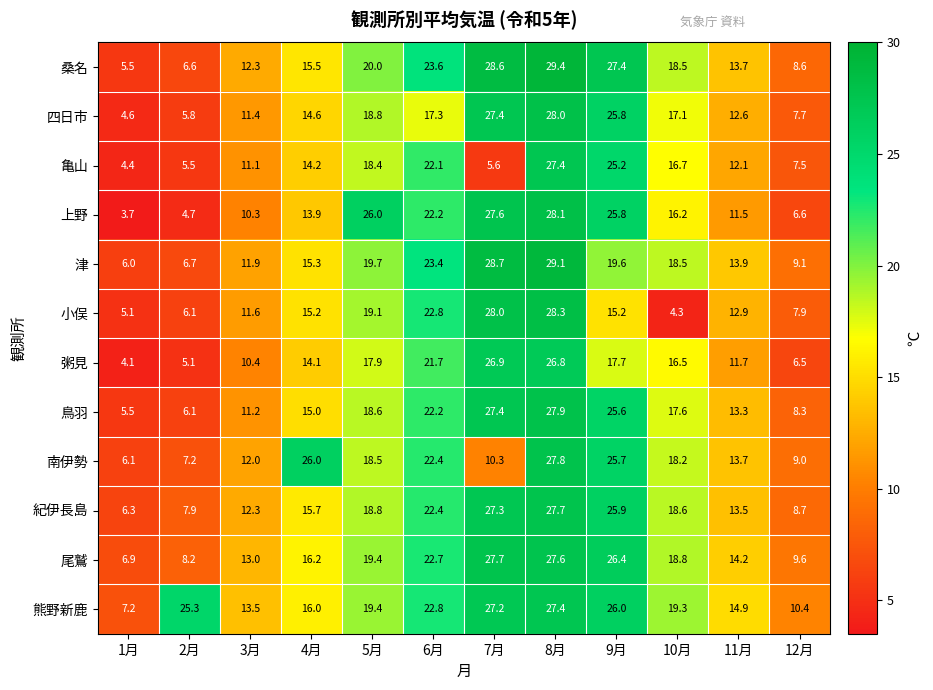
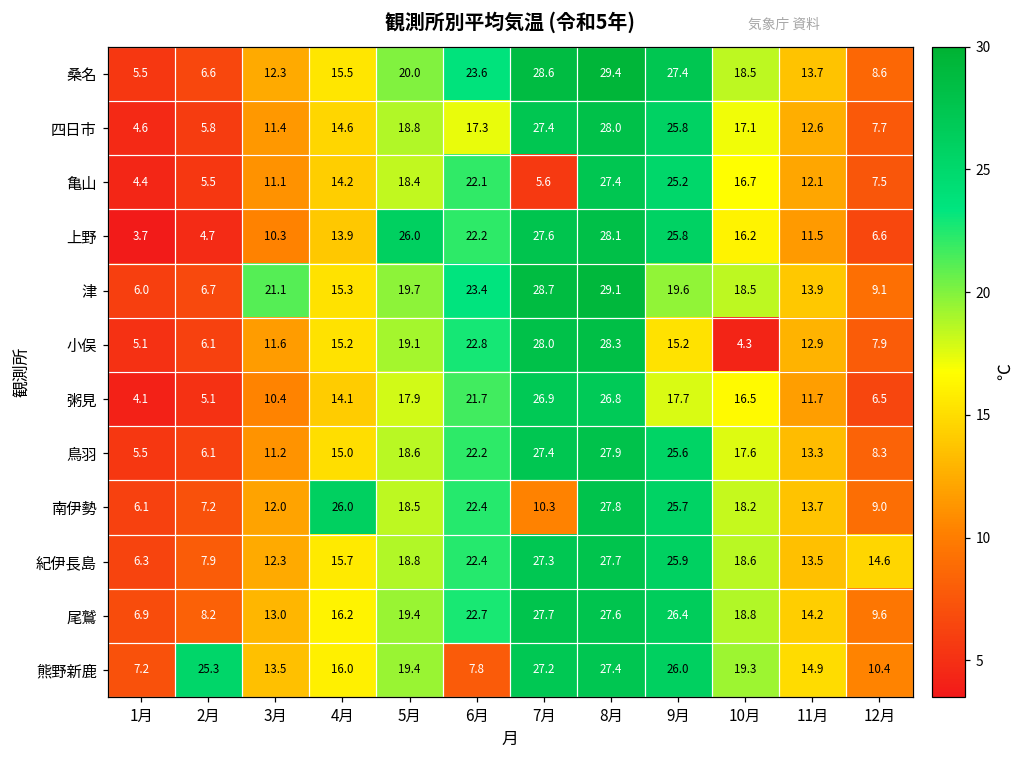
津, 3月: 11.9 -> 21.1
紀伊長島, 12月: 8.7 -> 14.6
熊野新鹿, 6月: 22.8 -> 7.8
